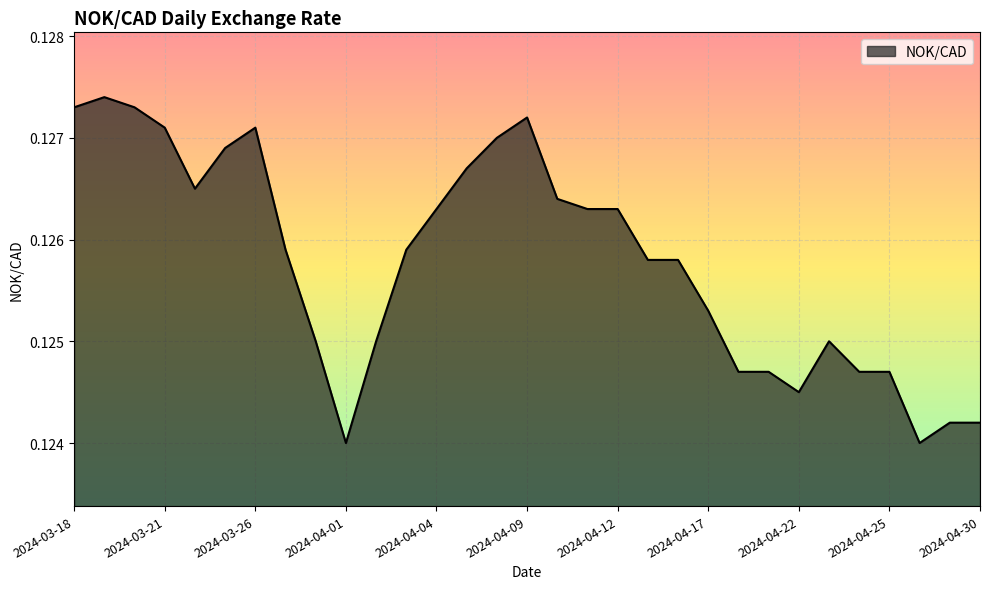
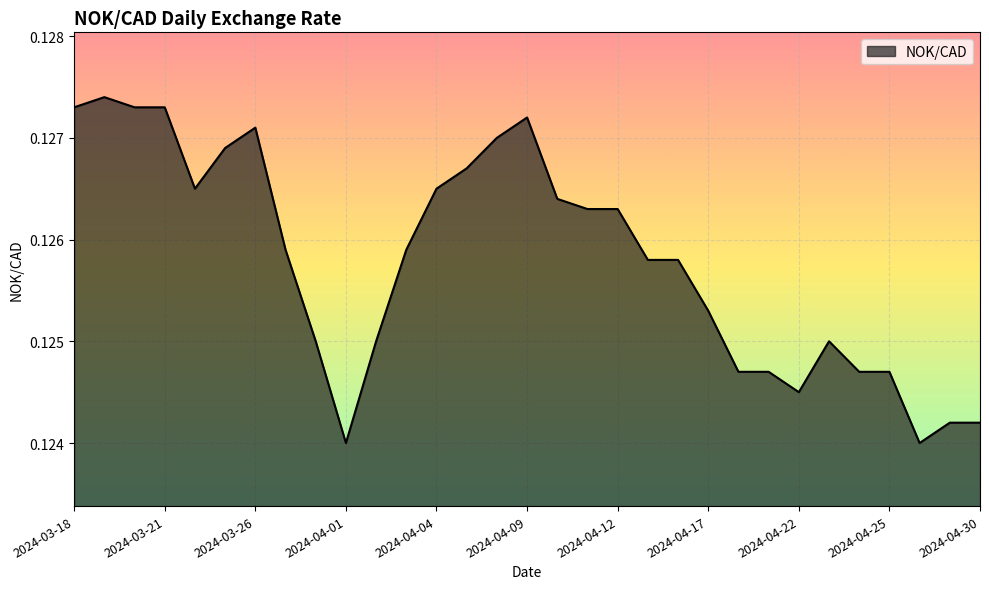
2024-03-21: 0.1271 -> 0.1273
2024-04-04: 0.1263 -> 0.1265
